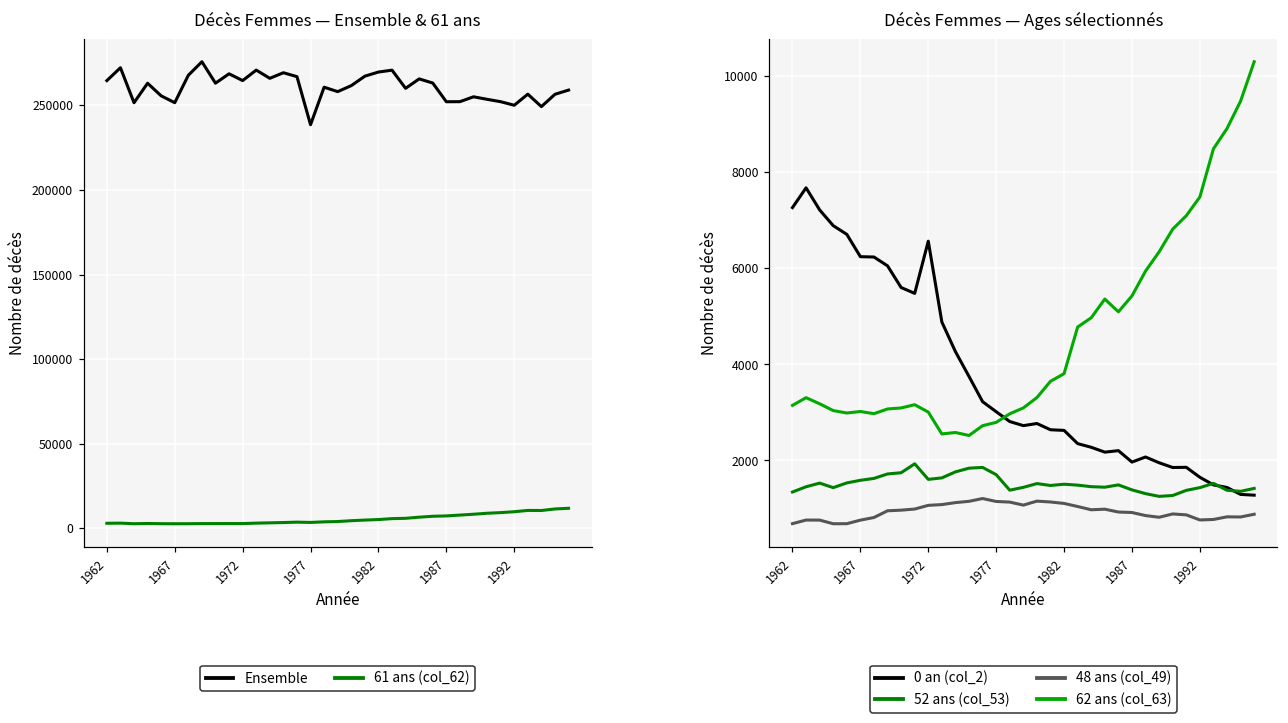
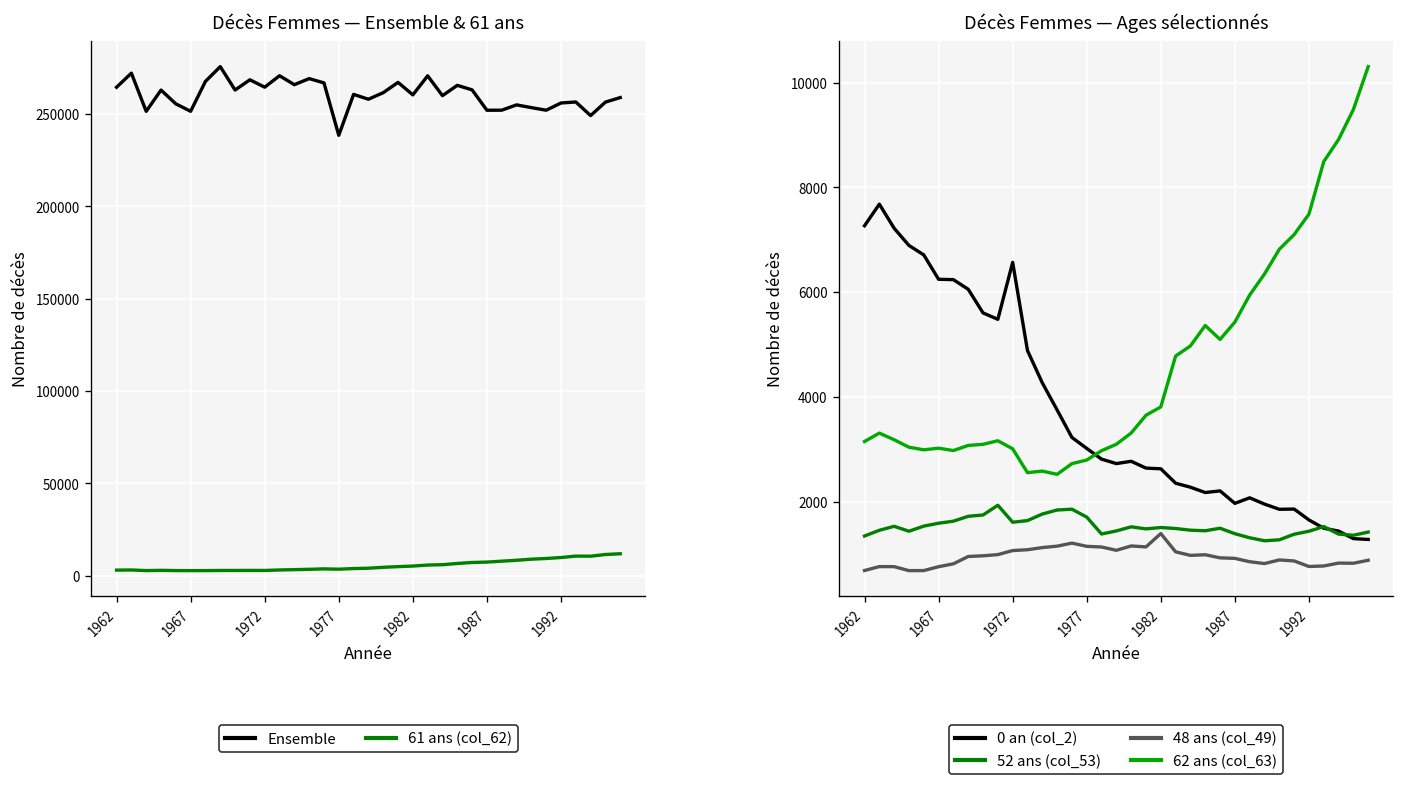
Décès Femmes — Ensemble & 61 ans, Ensemble, 1982: 270000 -> 260000
Décès Femmes — Ensemble & 61 ans, Ensemble, 1992: 250000 -> 256000
Décès Femmes — Ages sélectionnés, 48 ans (col_49), 1982: 1100 -> 1400
